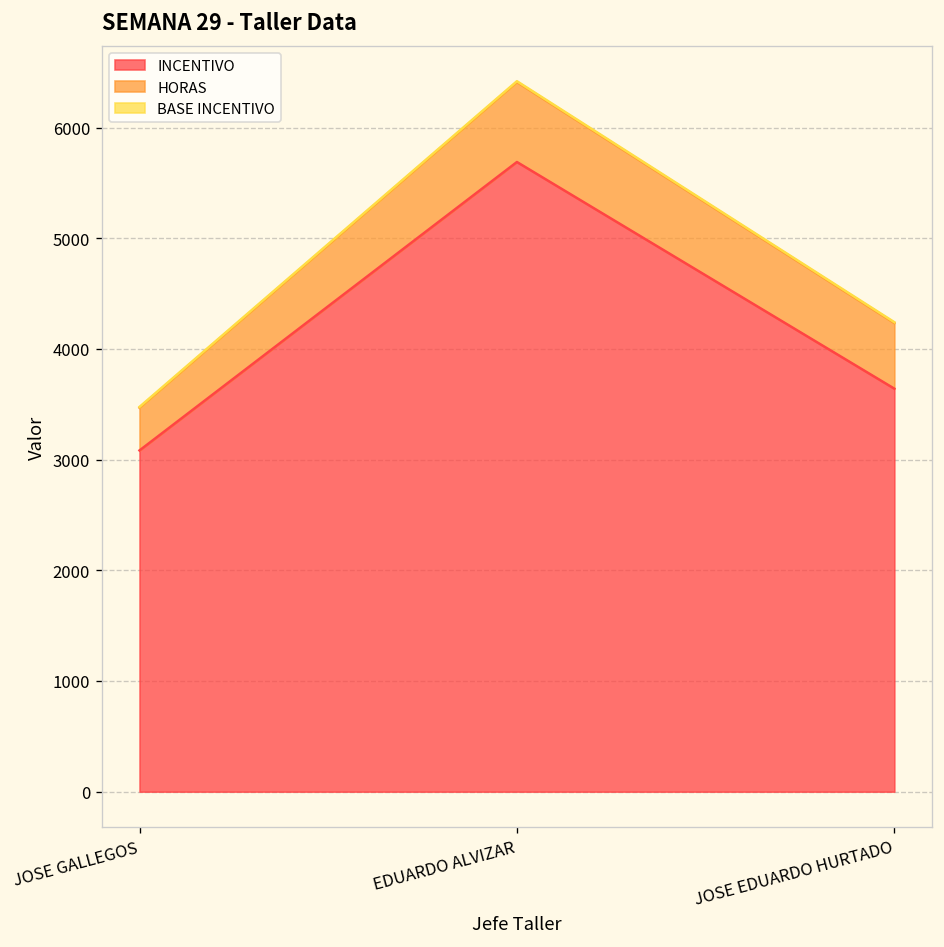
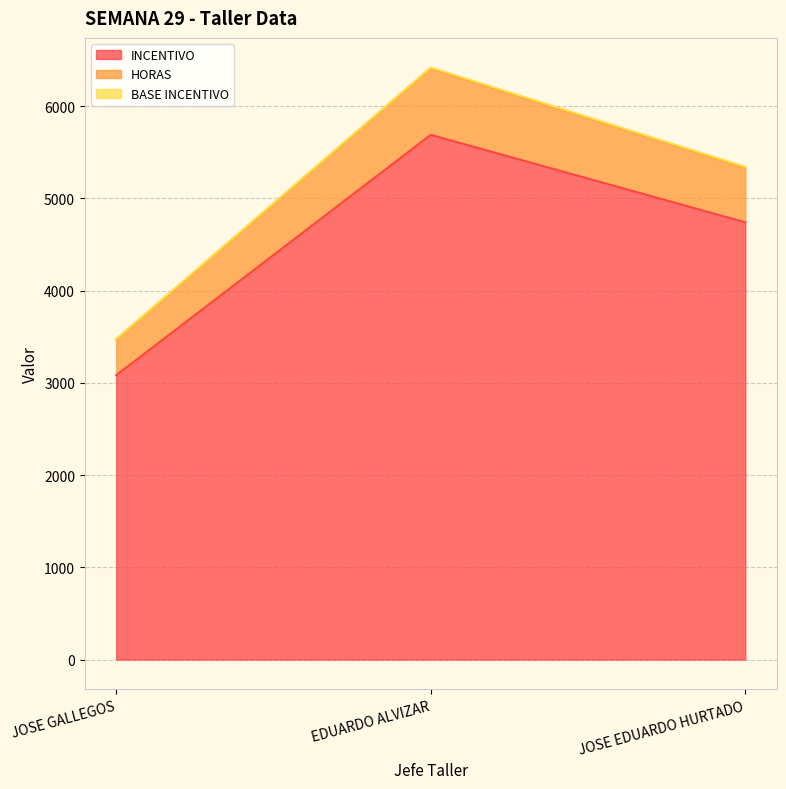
INCENTIVO, JOSE EDUARDO HURTADO: 3600 -> 4700
